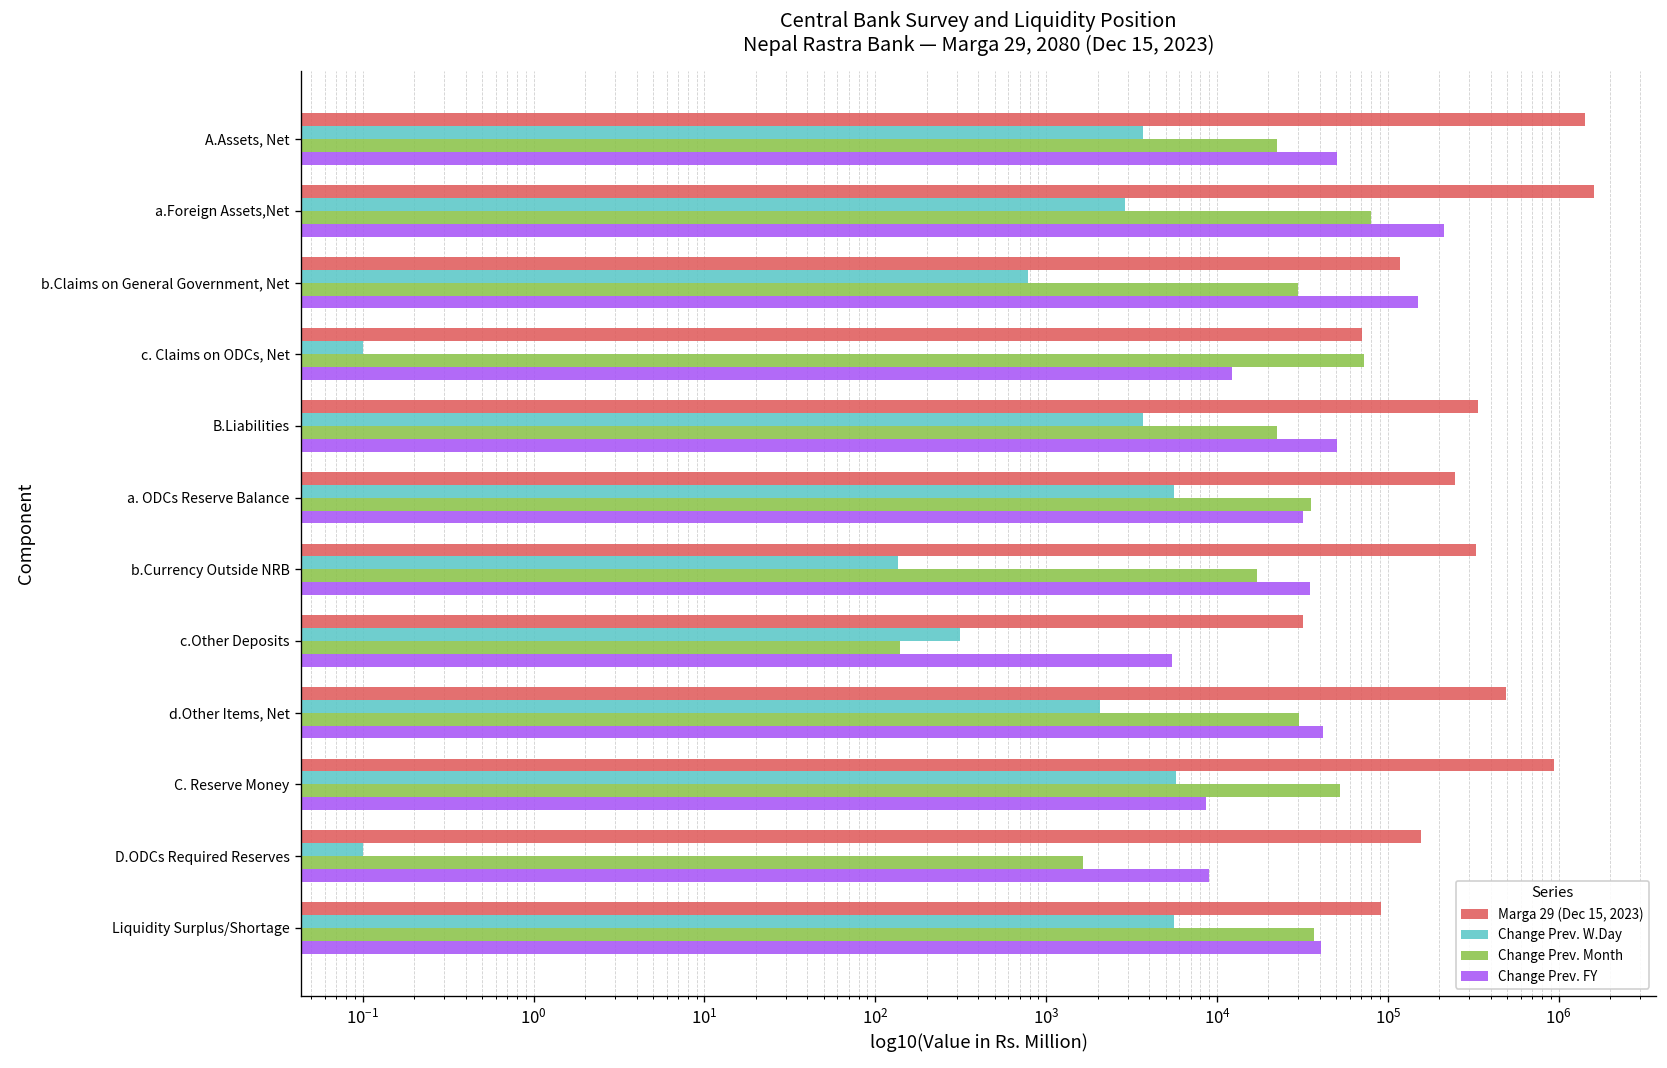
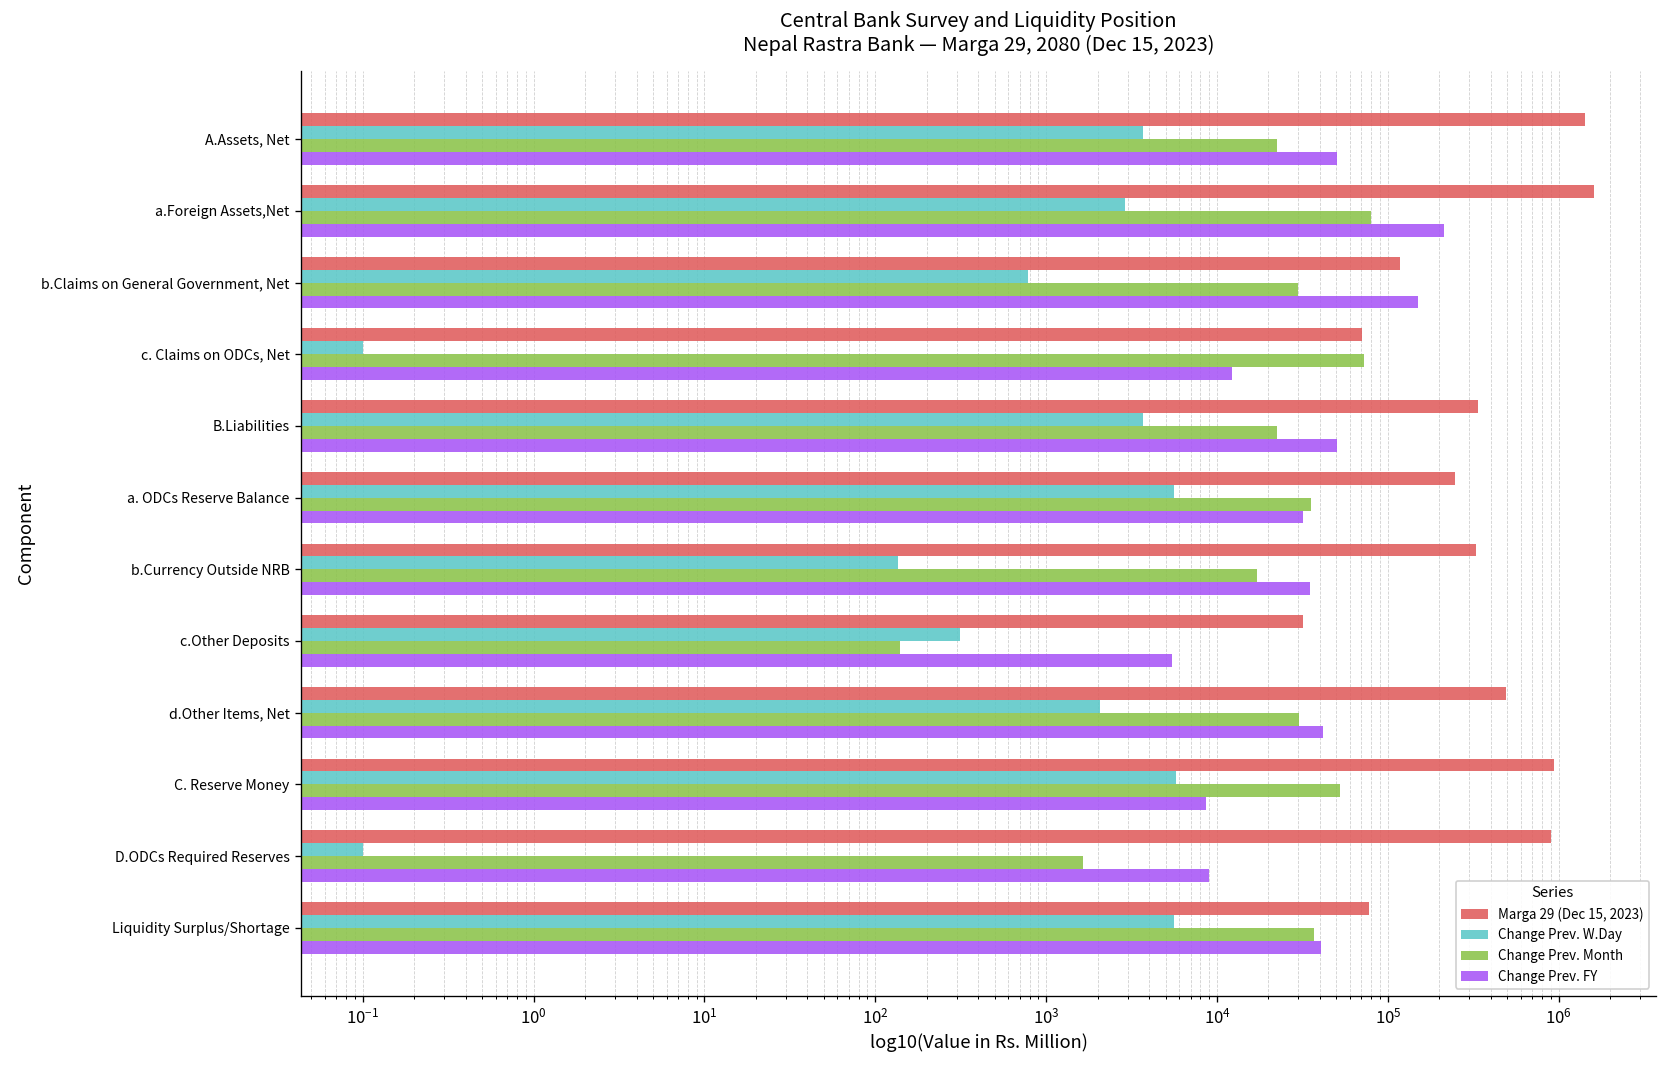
Marga 29 (Dec 15, 2023), D.ODCs Required Reserves: 160000 -> 900000
Marga 29 (Dec 15, 2023), Liquidity Surplus/Shortage: 90000 -> 80000
